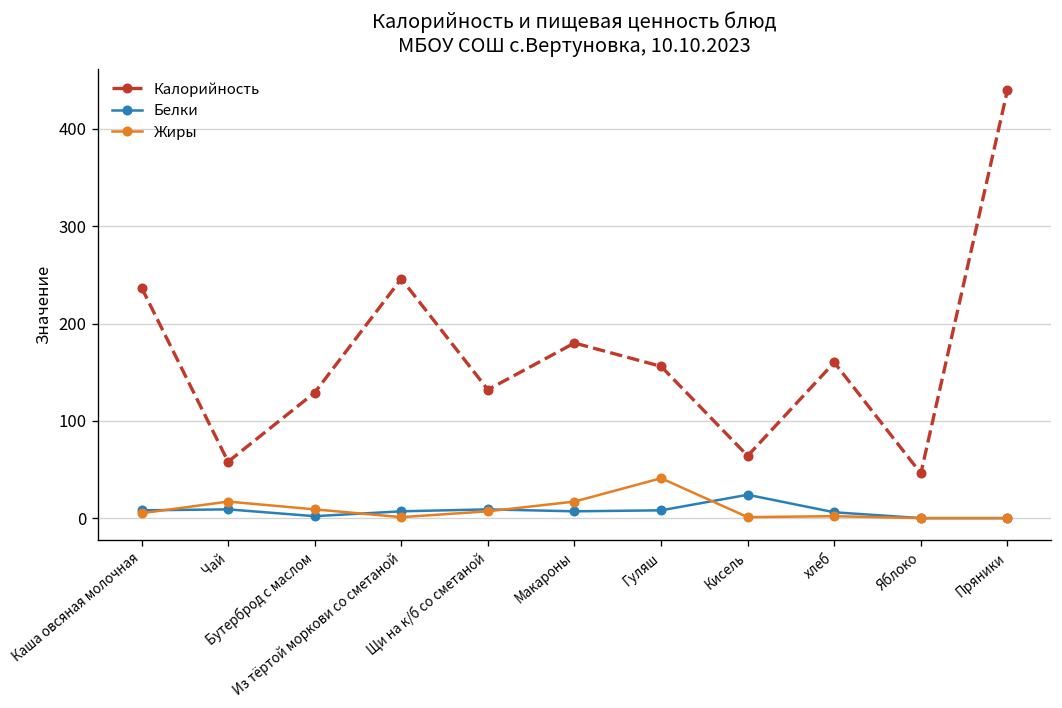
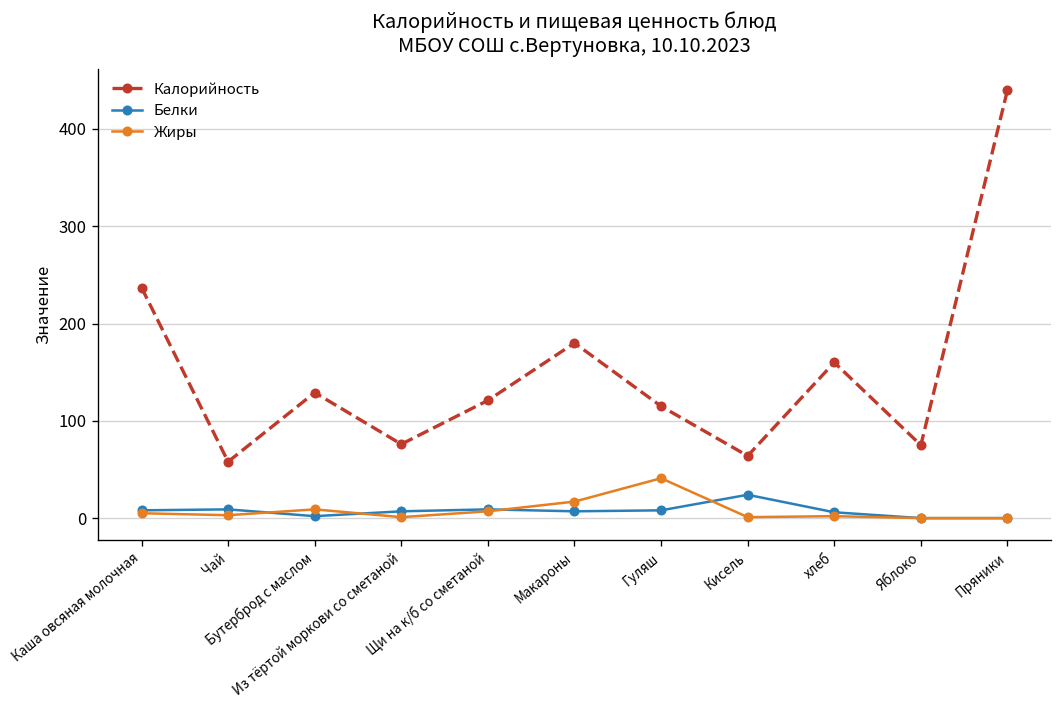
Жиры, Чай: 20 -> 0
Калорийность, Из тёртой моркови со сметаной: 250 -> 80
Калорийность, Щи на к/б со сметаной: 130 -> 120
Калорийность, Гуляш: 160 -> 120
Калорийность, Яблоко: 50 -> 80
